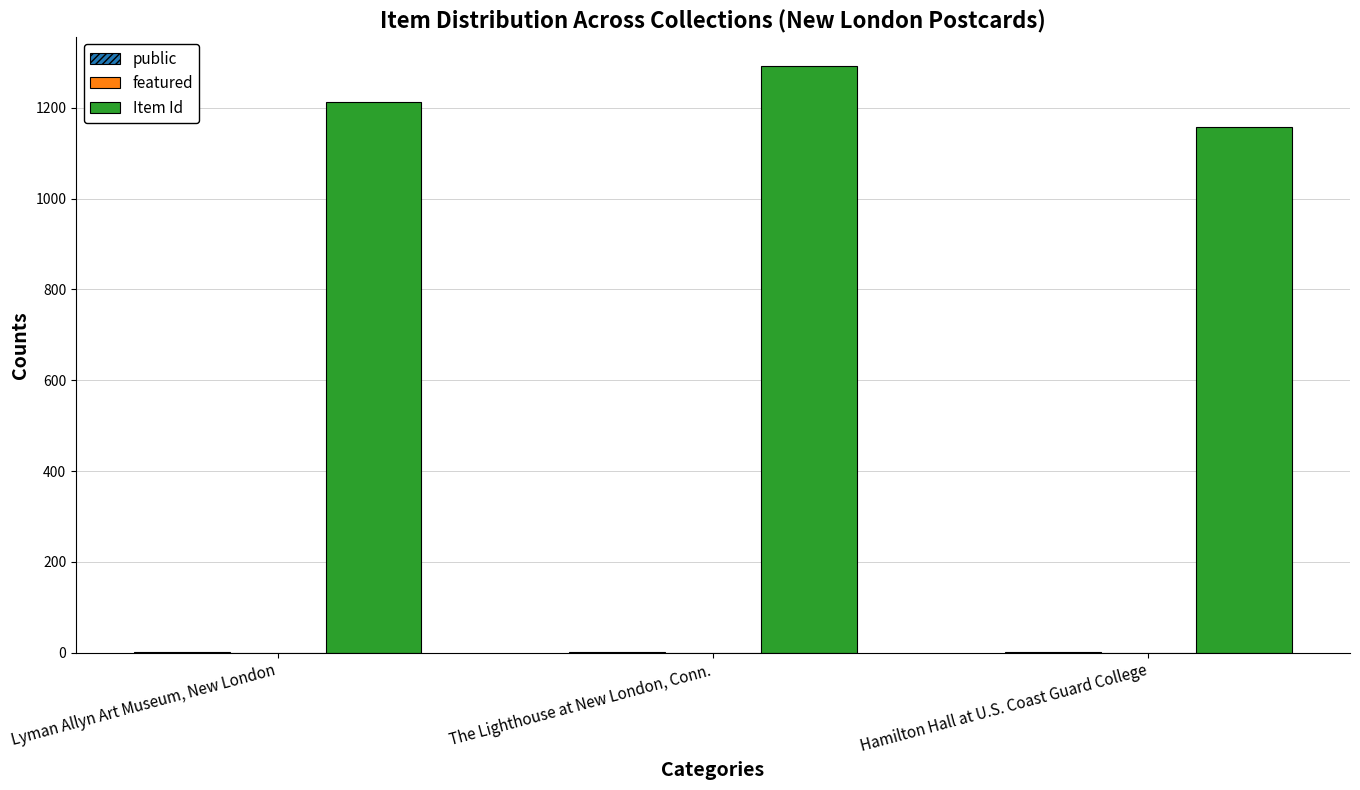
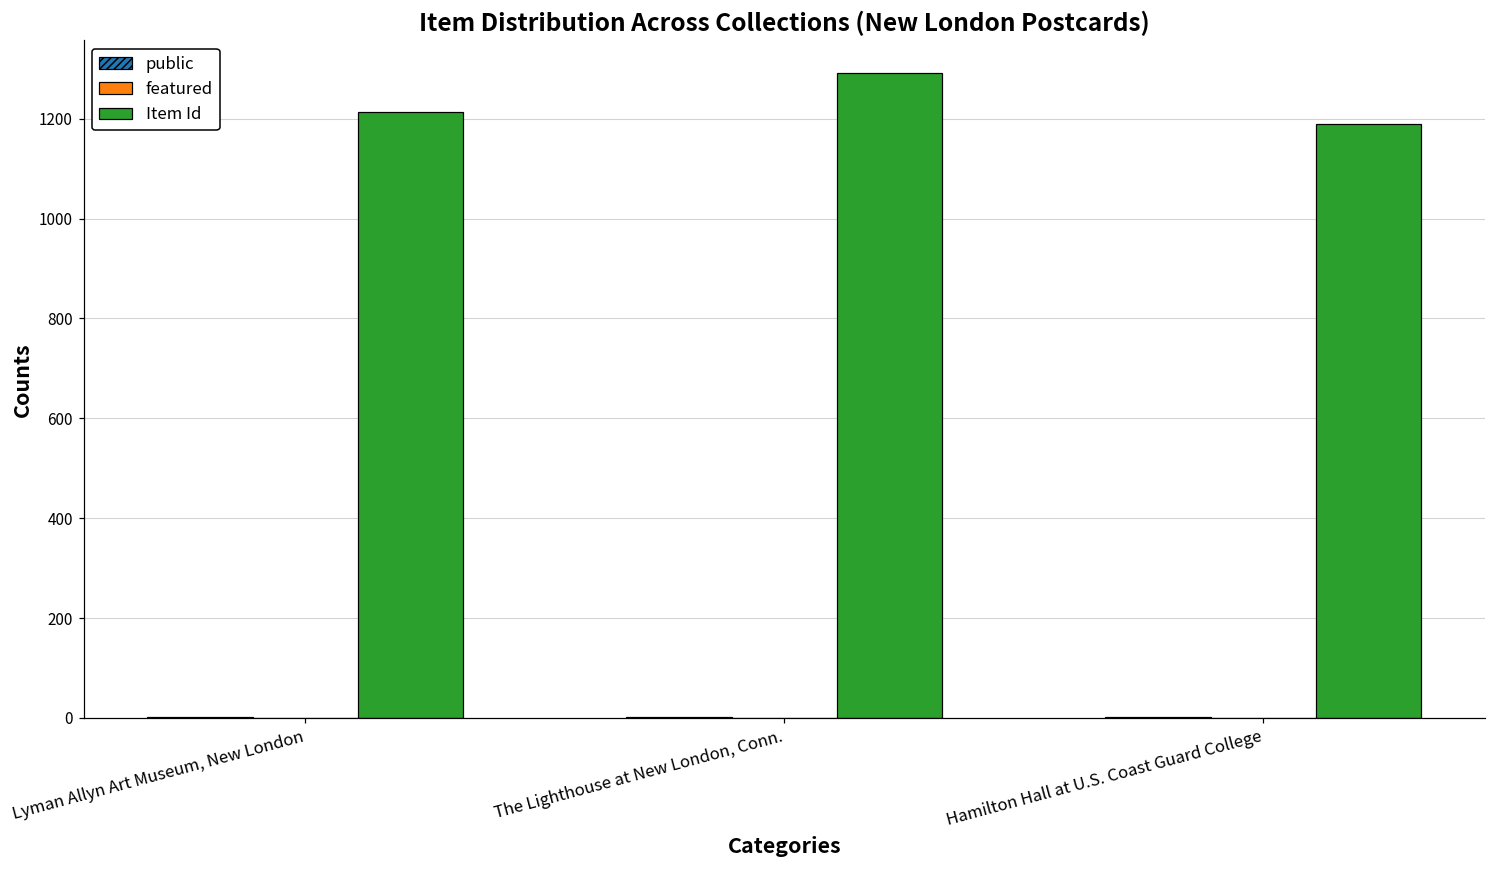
Item Id, Hamilton Hall at U.S. Coast Guard College: 1160 -> 1190
